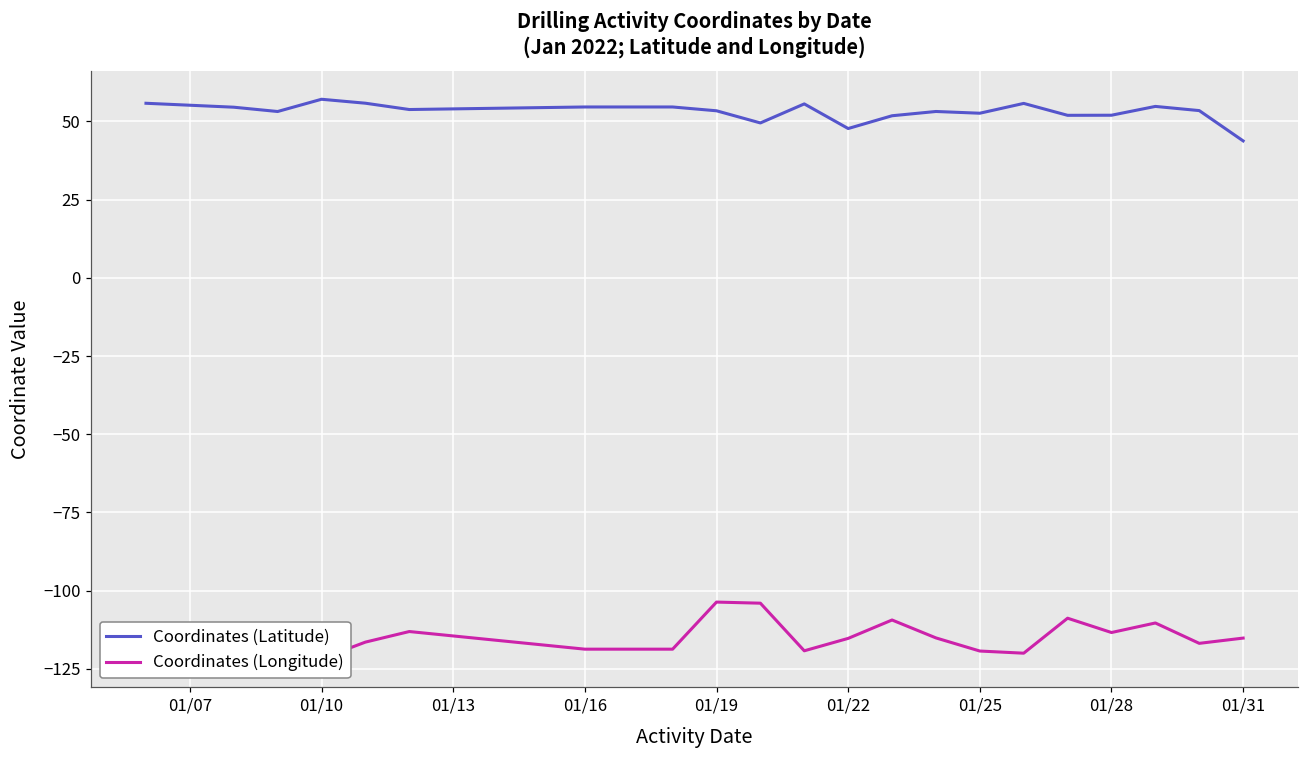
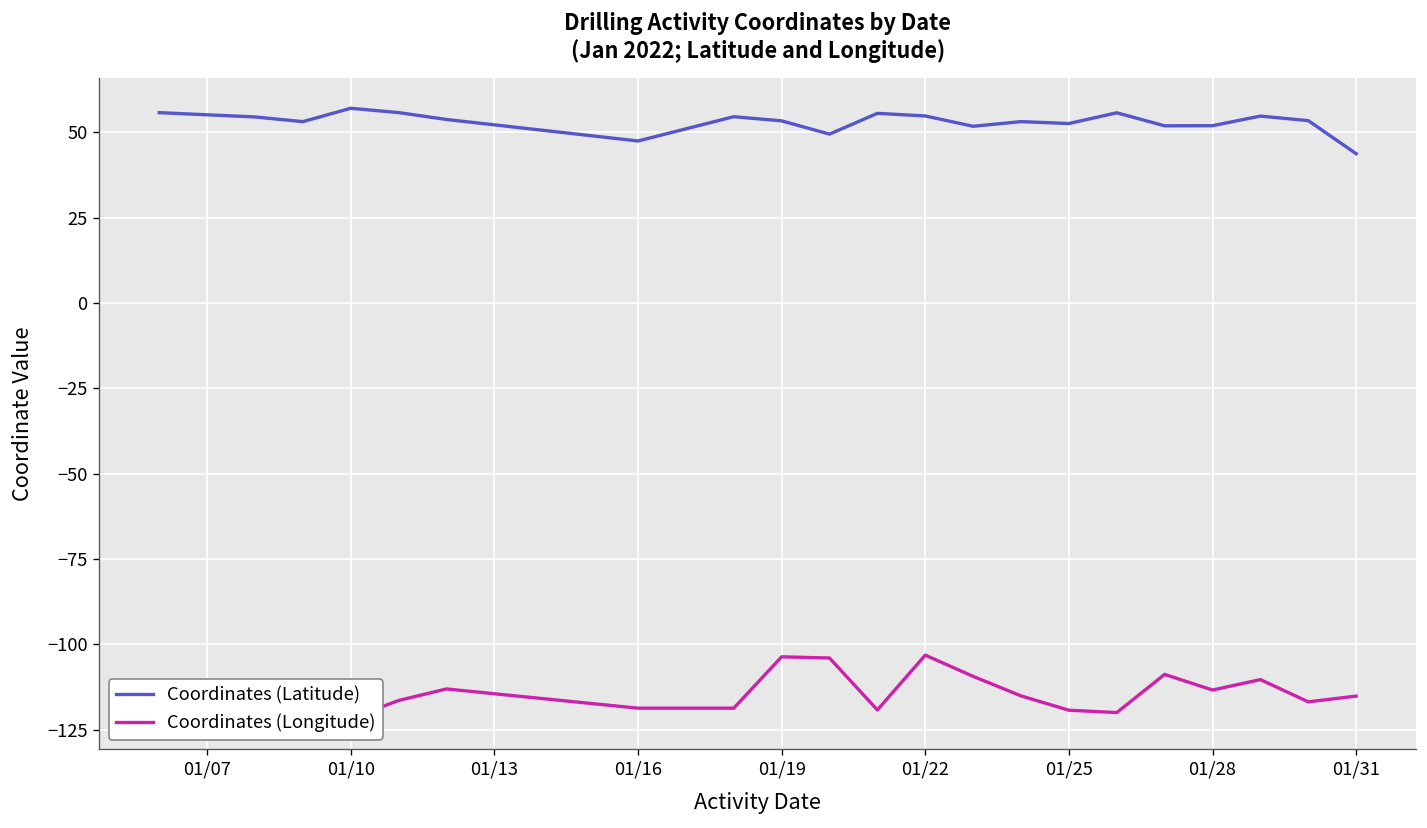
Coordinates (Latitude), 01/16: 55 -> 47
Coordinates (Latitude), 01/22: 48 -> 55
Coordinates (Longitude), 01/22: -115 -> -103
